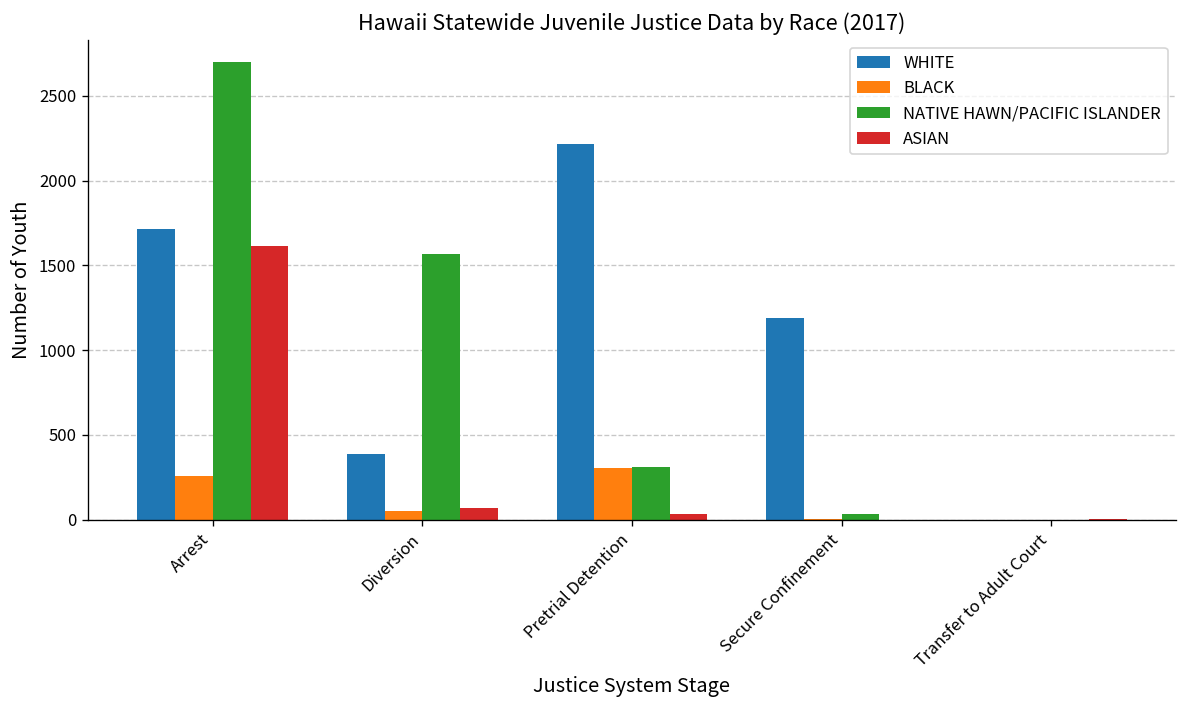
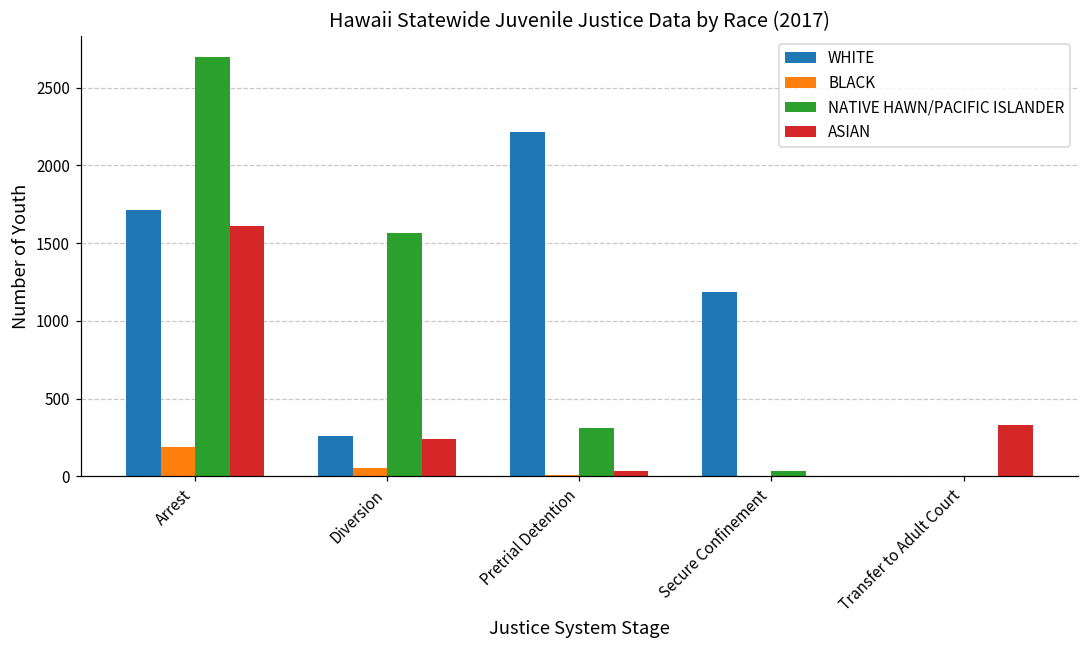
BLACK, Arrest: 260 -> 190
WHITE, Diversion: 390 -> 260
ASIAN, Diversion: 70 -> 240
BLACK, Pretrial Detention: 310 -> 10
ASIAN, Transfer to Adult Court: 0 -> 330
